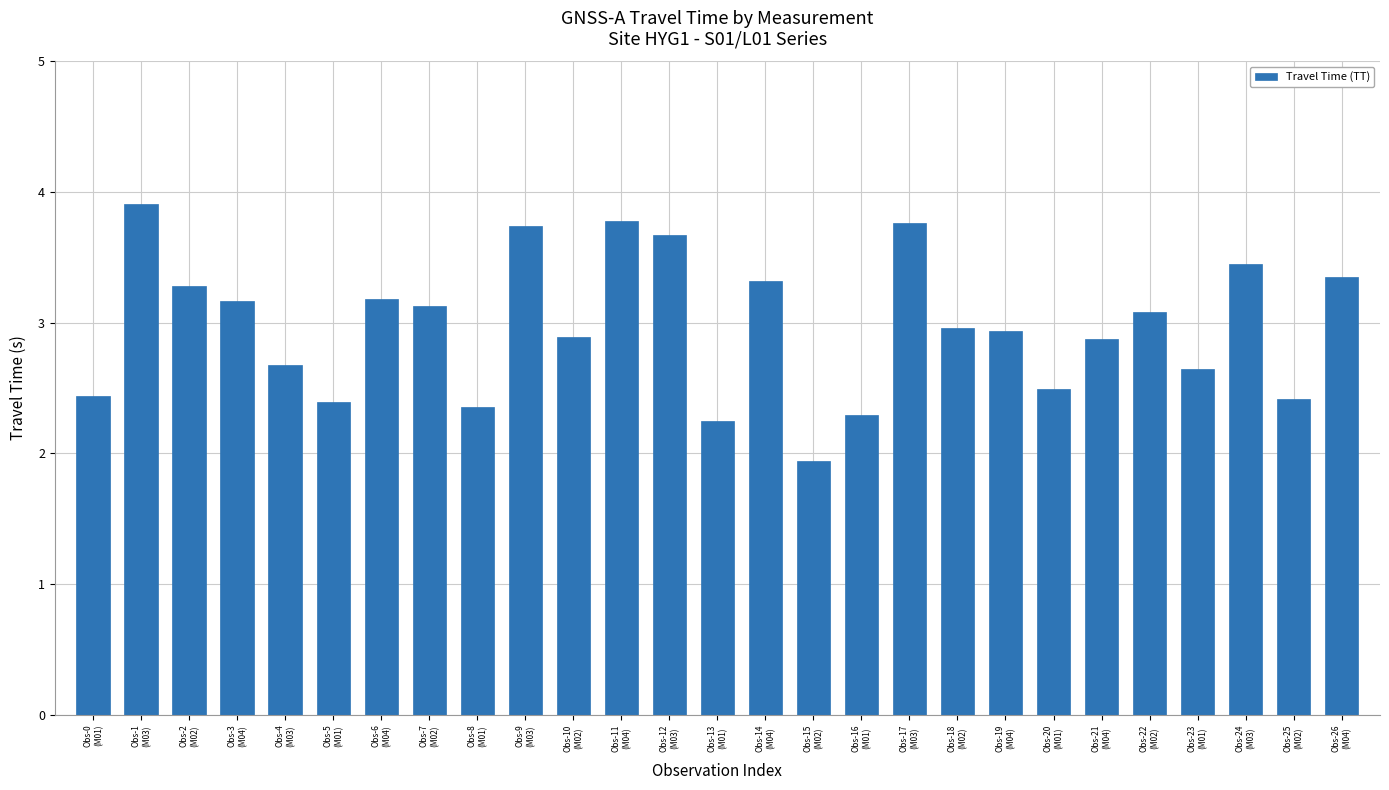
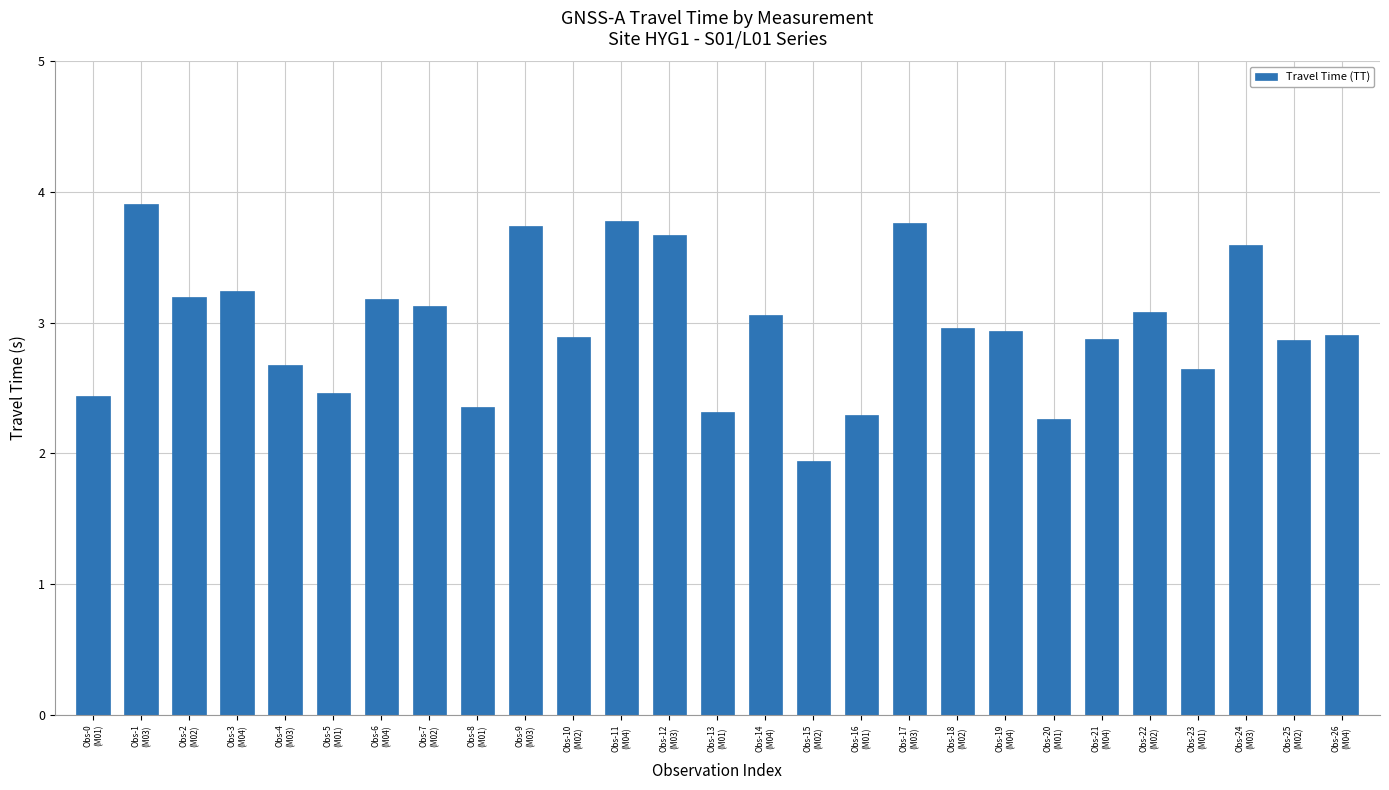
Obs-2 (M02): 3.28 -> 3.19
Obs-3 (M04): 3.17 -> 3.25
Obs-5 (M01): 2.39 -> 2.47
Obs-13 (M01): 2.25 -> 2.32
Obs-14 (M04): 3.32 -> 3.06
Obs-20 (M01): 2.49 -> 2.26
Obs-24 (M03): 3.45 -> 3.60
Obs-25 (M02): 2.42 -> 2.87
Obs-26 (M04): 3.35 -> 2.90
